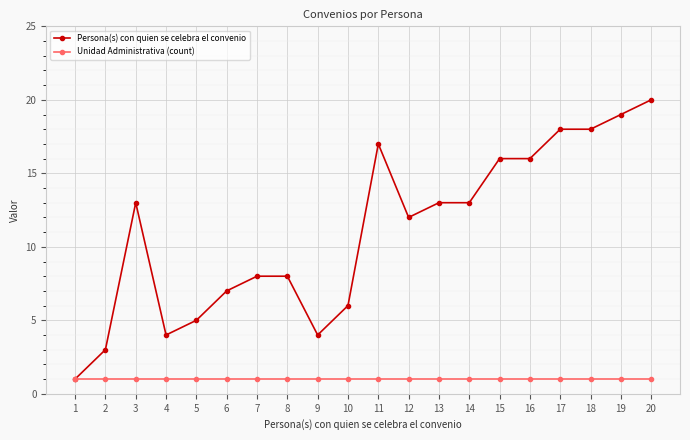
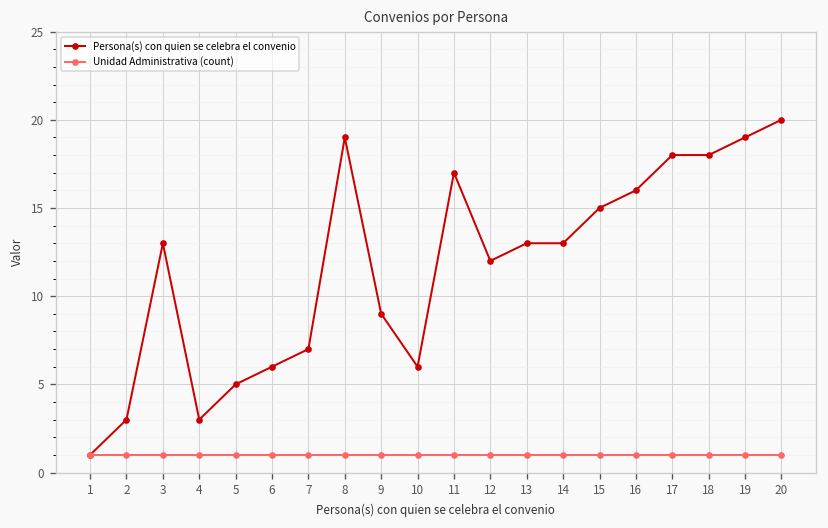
Persona(s) con quien se celebra el convenio, 4: 4 -> 3
Persona(s) con quien se celebra el convenio, 6: 7 -> 6
Persona(s) con quien se celebra el convenio, 7: 8 -> 7
Persona(s) con quien se celebra el convenio, 8: 8 -> 19
Persona(s) con quien se celebra el convenio, 9: 4 -> 9
Persona(s) con quien se celebra el convenio, 15: 16 -> 15
